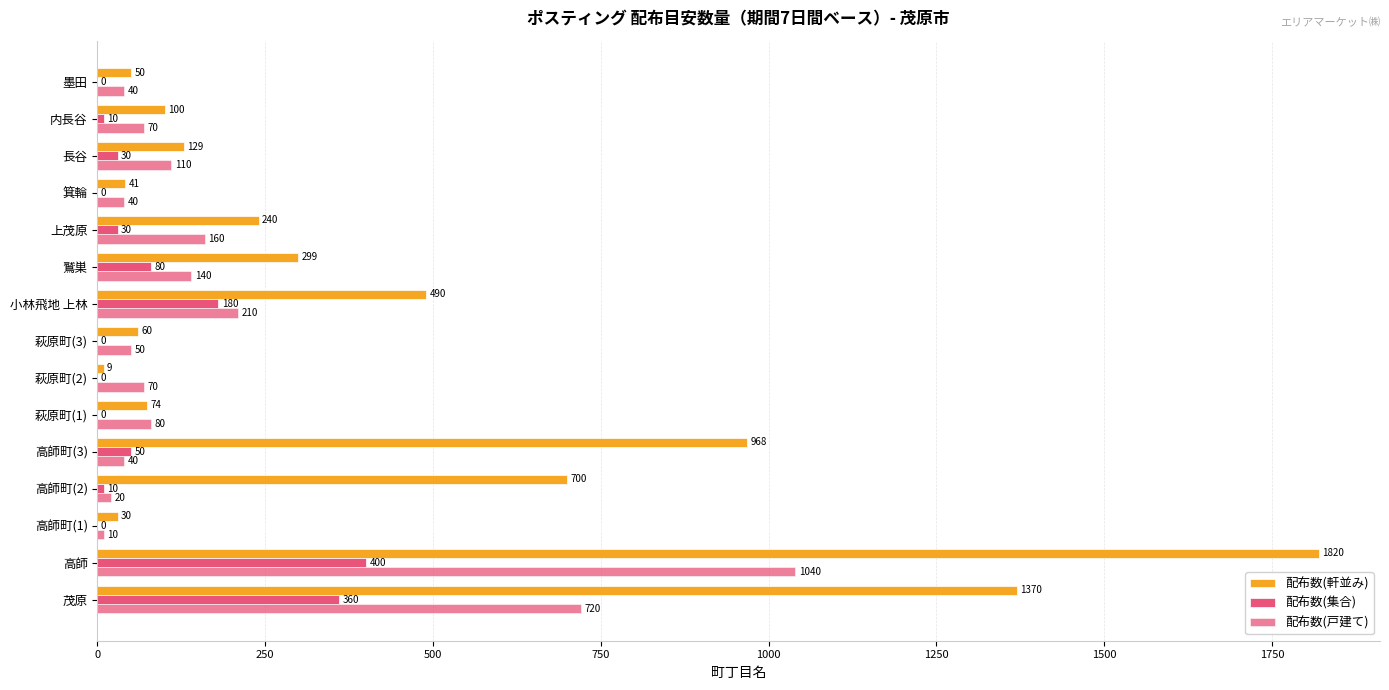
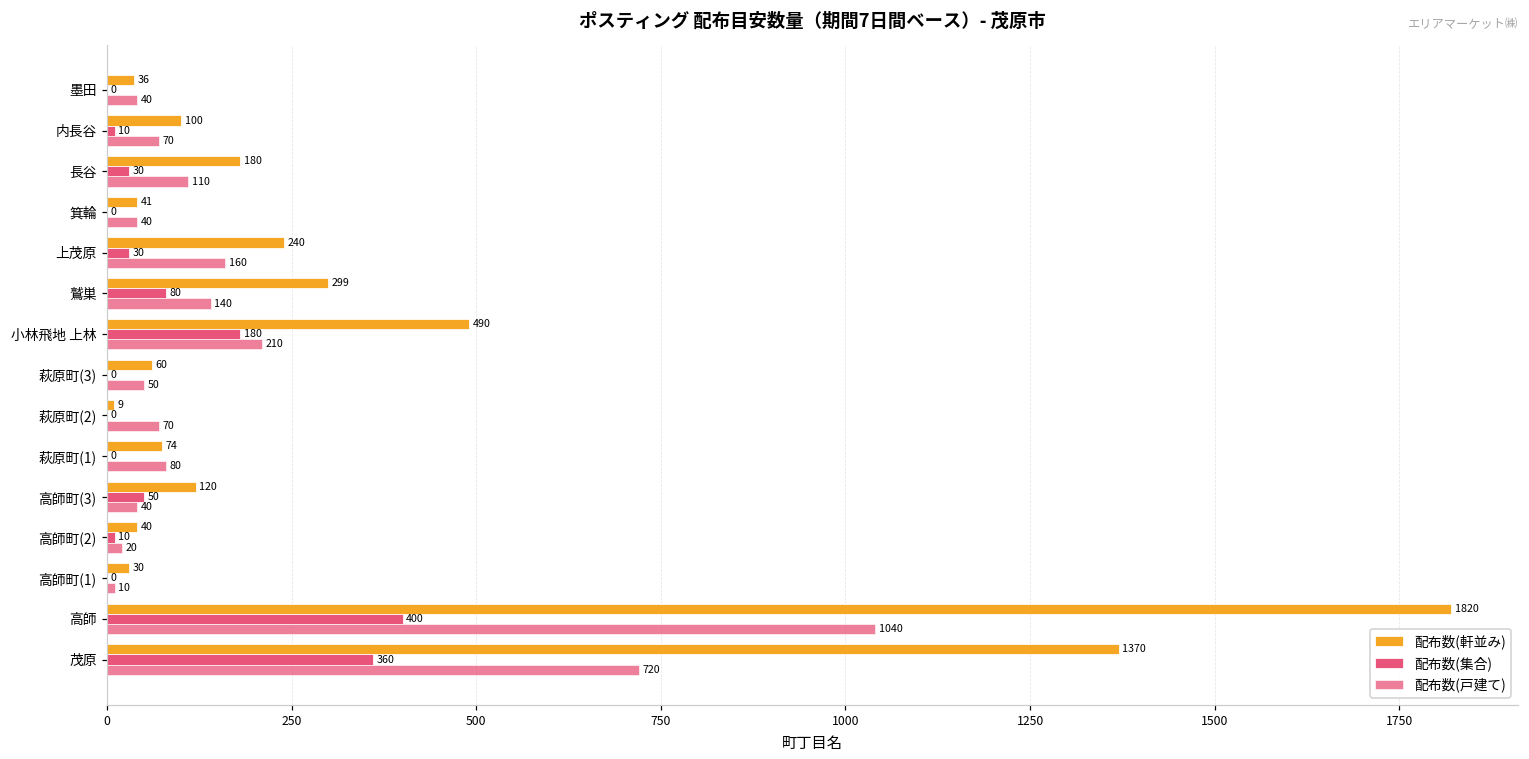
配布数(軒並み), 墨田: 50 -> 36
配布数(軒並み), 長谷: 129 -> 180
配布数(軒並み), 高師町(3): 968 -> 120
配布数(軒並み), 高師町(2): 700 -> 40
